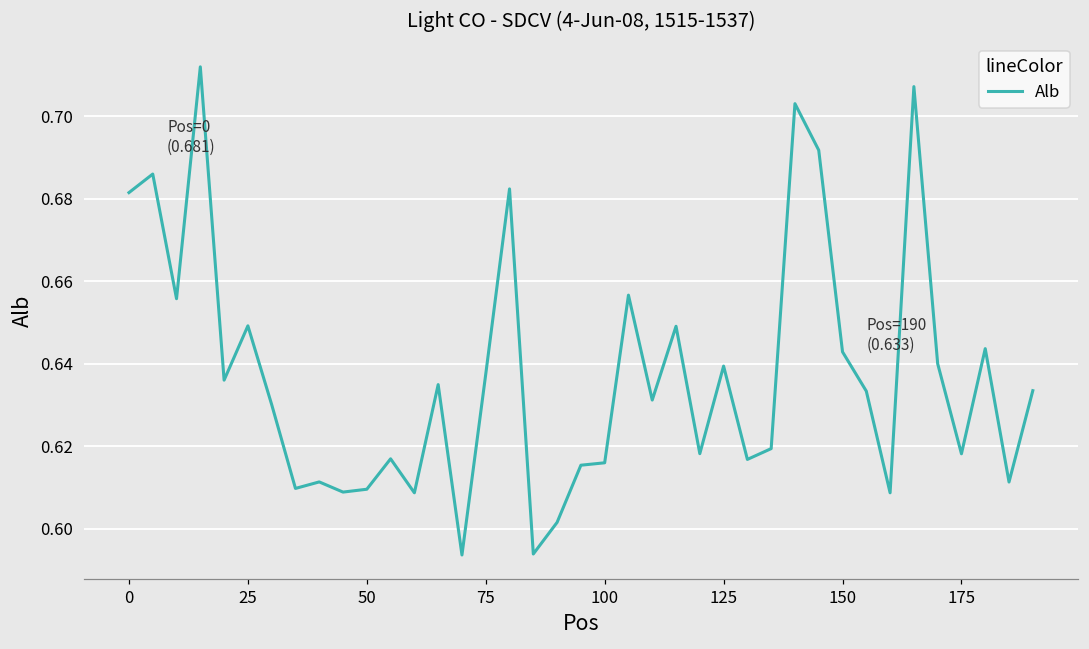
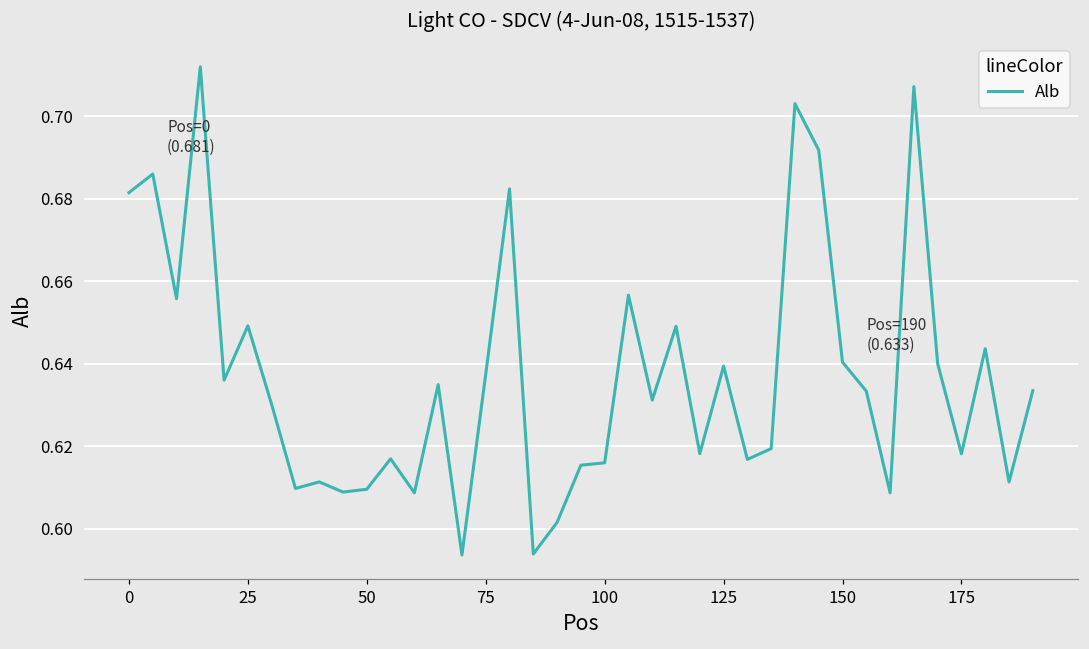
150: 0.643 -> 0.640
